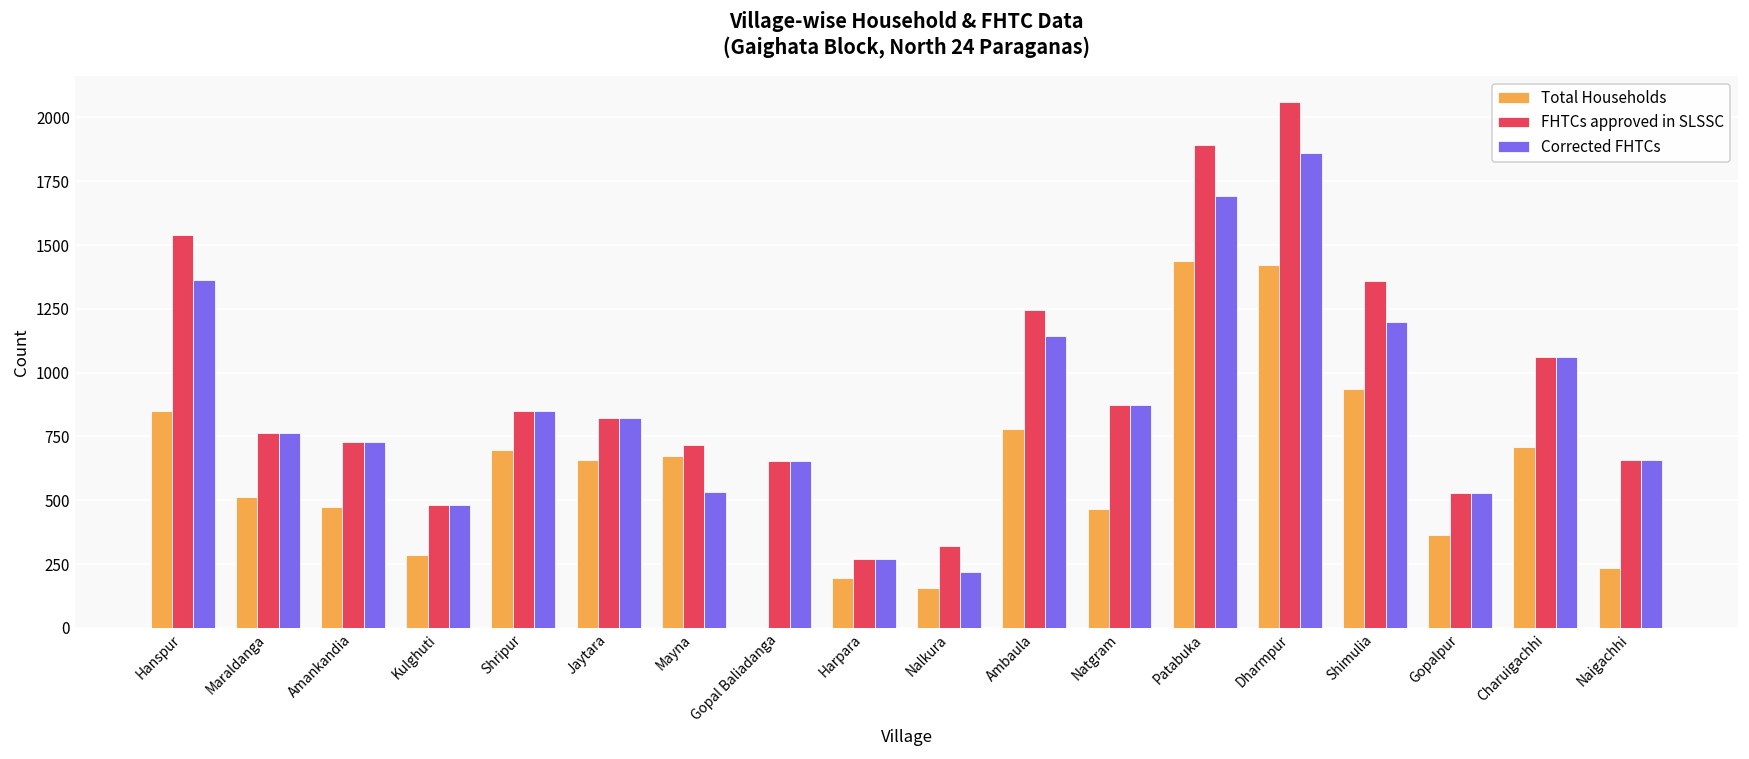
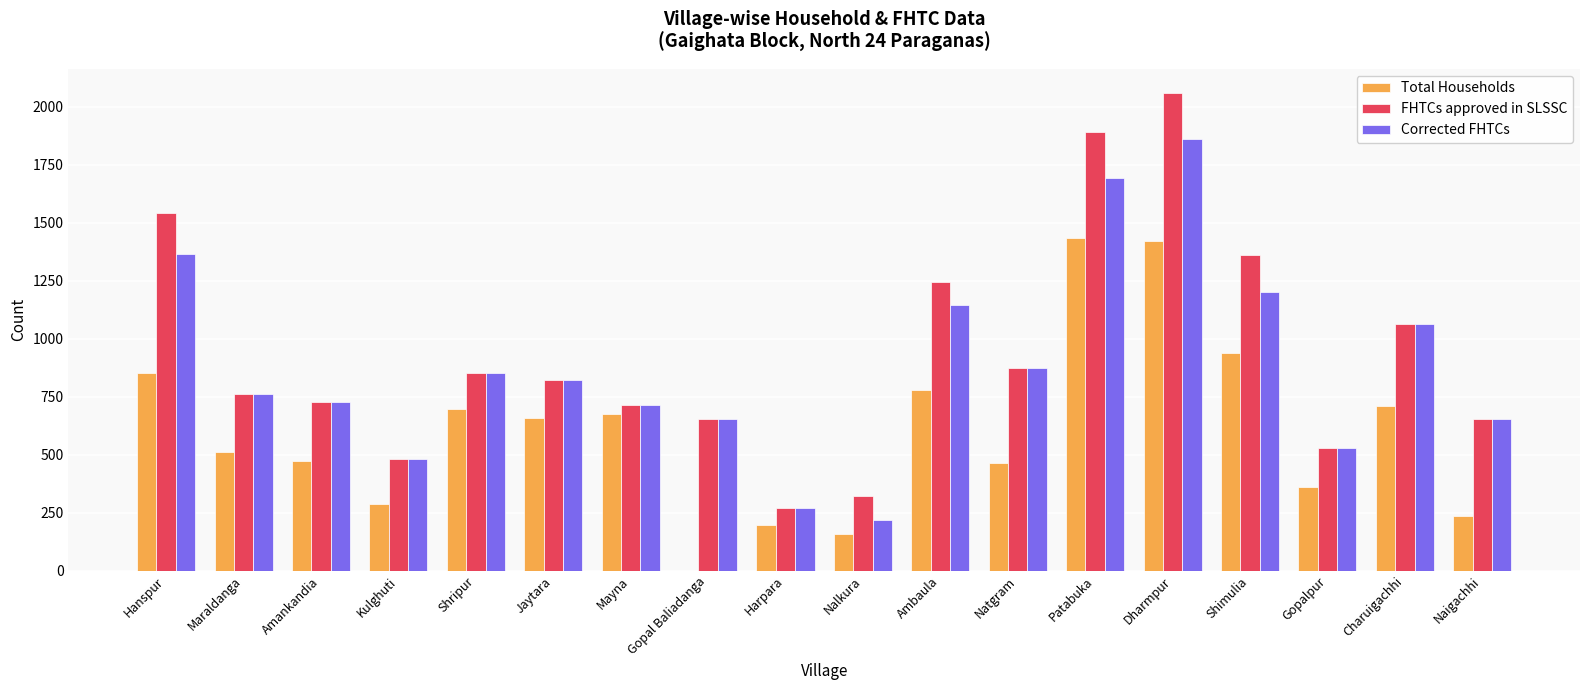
Corrected FHTCs, Mayna: 530 -> 720
